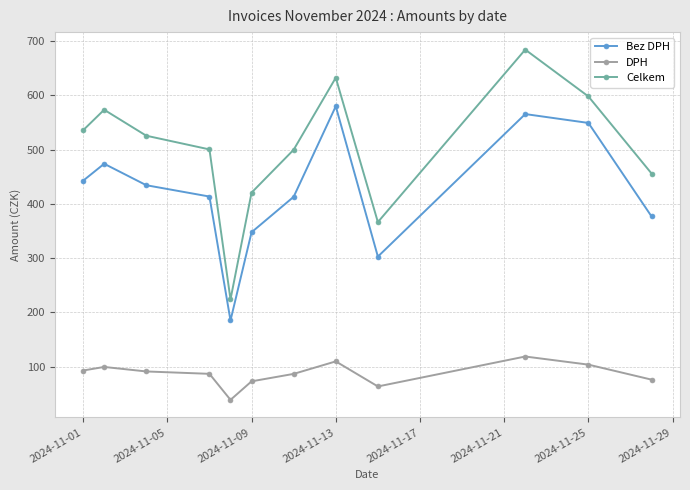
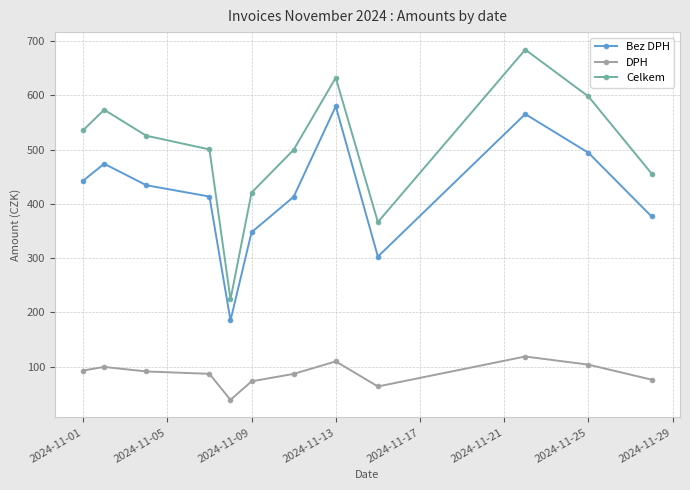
Bez DPH, 2024-11-25: 550 -> 490
